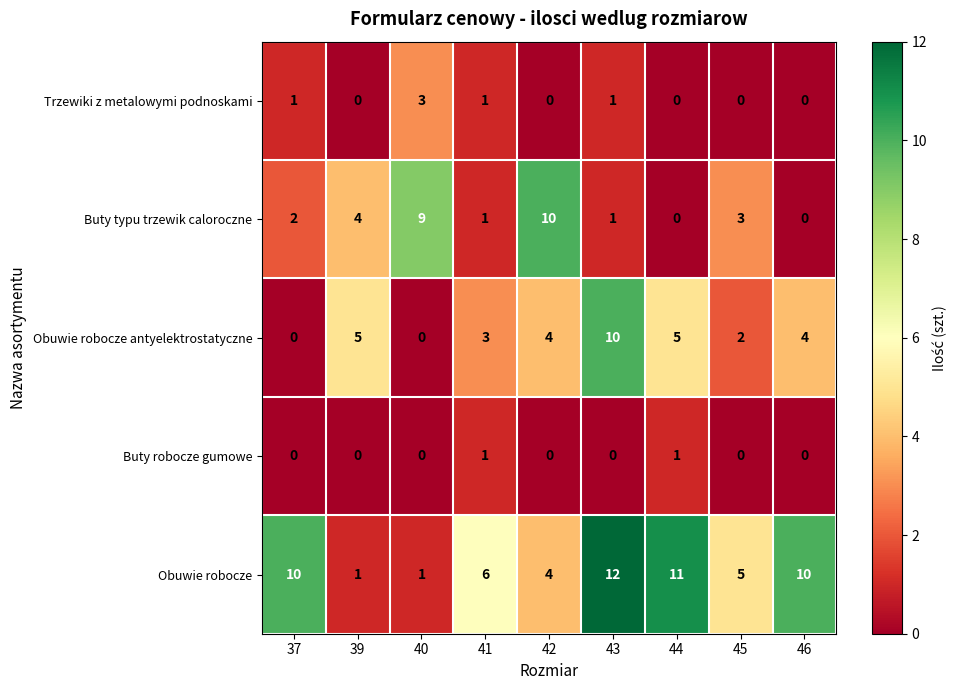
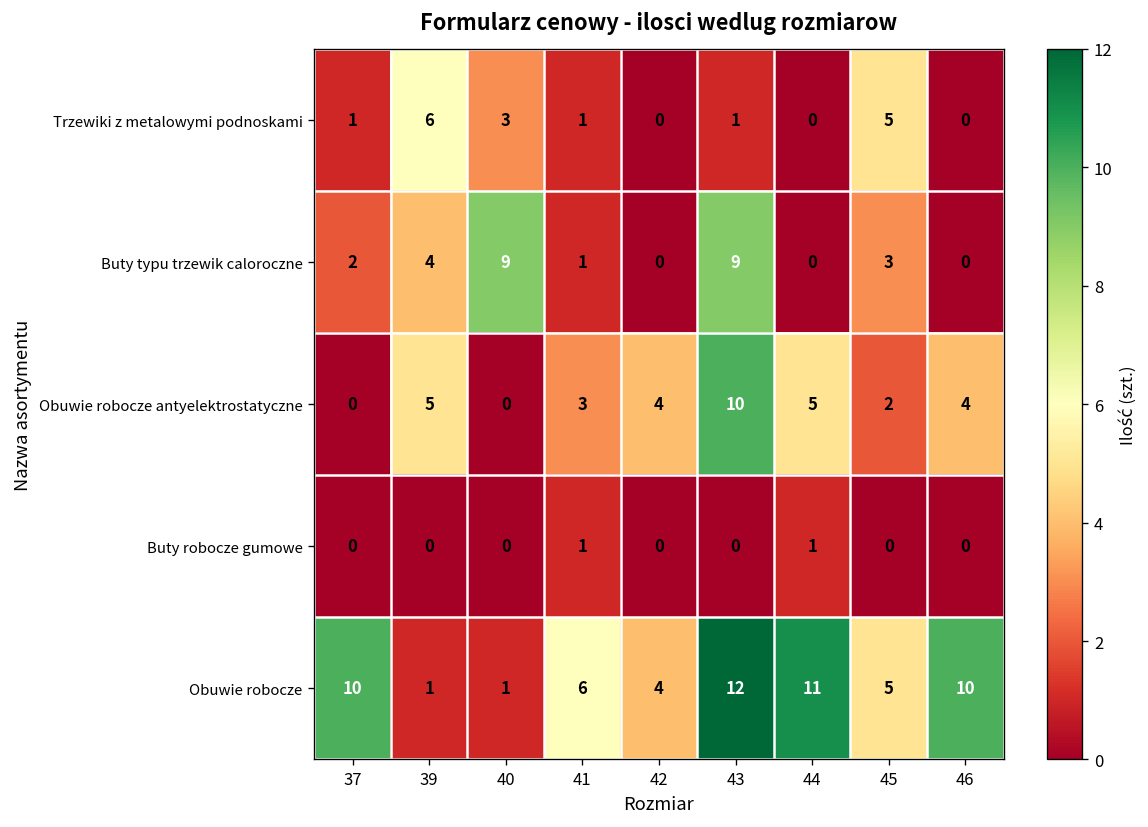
Trzewiki z metalowymi podnoskami, 39: 0 -> 6
Trzewiki z metalowymi podnoskami, 45: 0 -> 5
Buty typu trzewik caloroczne, 42: 10 -> 0
Buty typu trzewik caloroczne, 43: 1 -> 9
